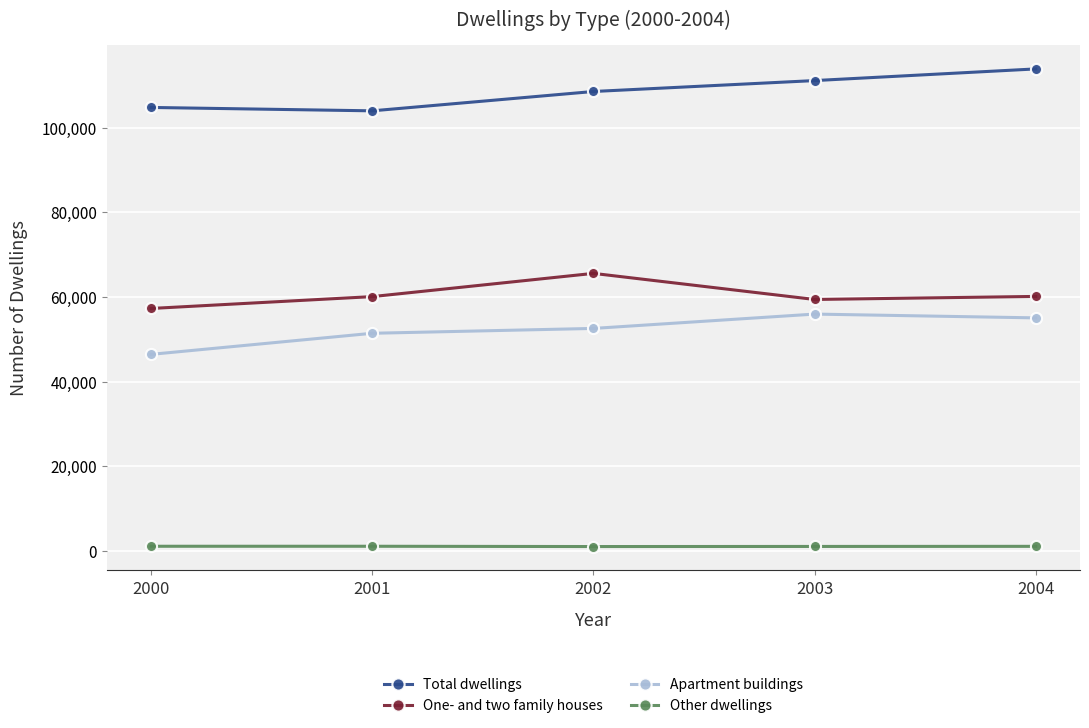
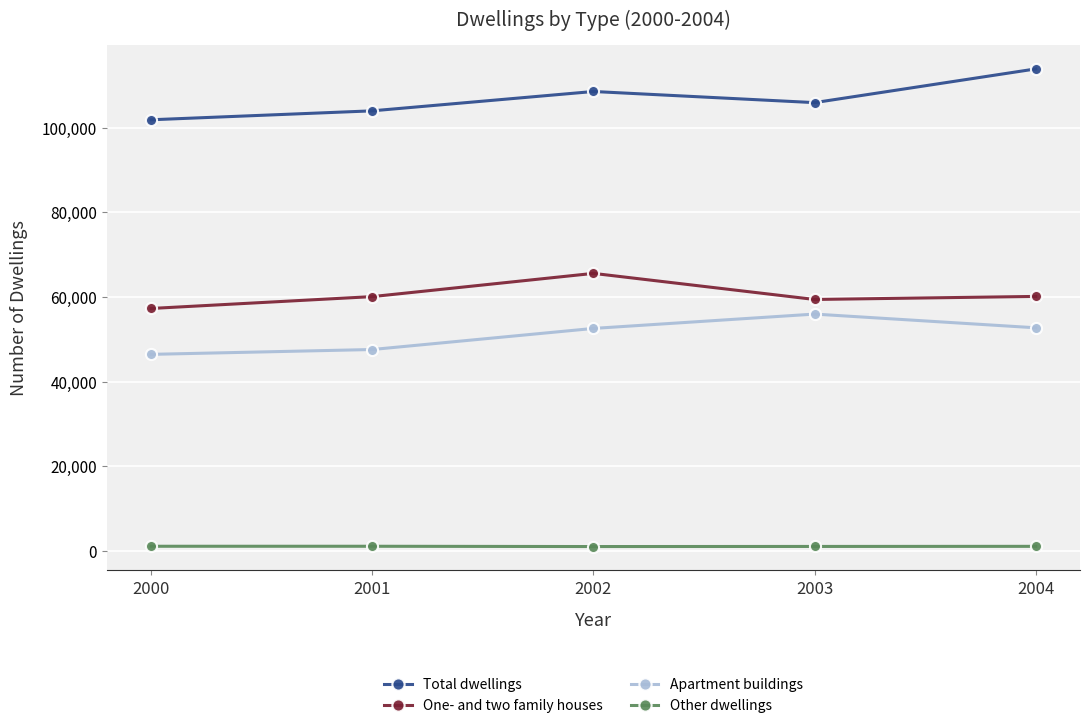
Total dwellings, 2000: 105,000 -> 102,000
Apartment buildings, 2001: 51,000 -> 48,000
Total dwellings, 2003: 111,000 -> 106,000
Apartment buildings, 2004: 55,000 -> 53,000
